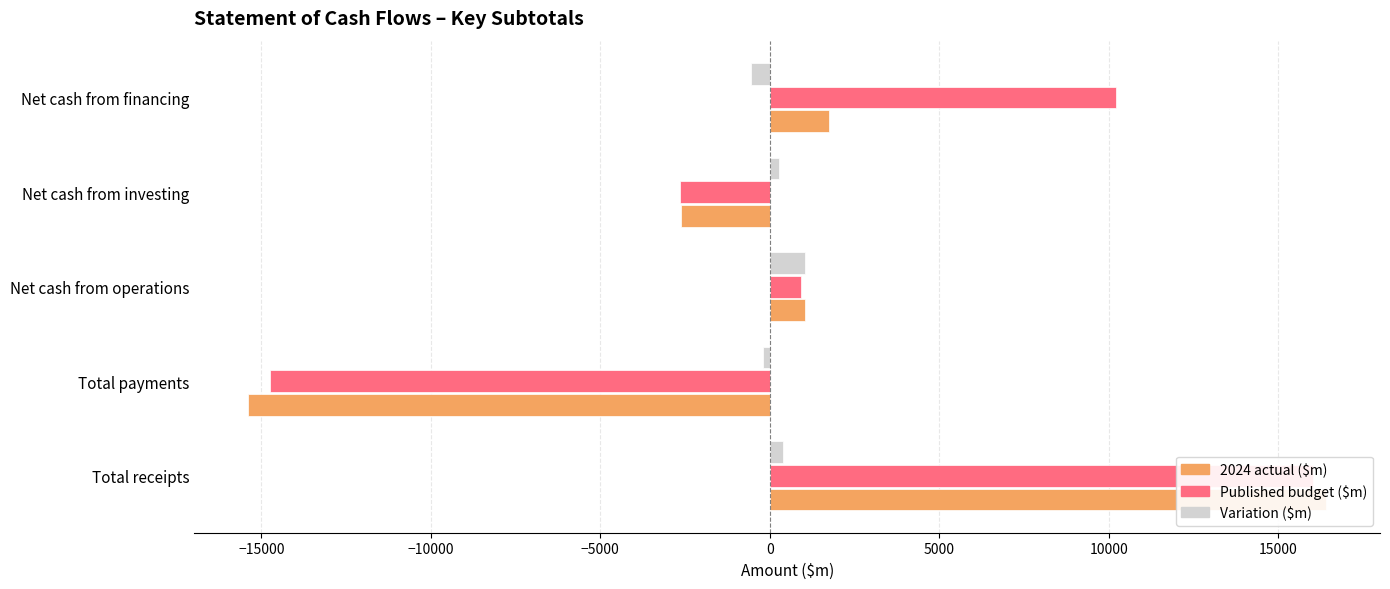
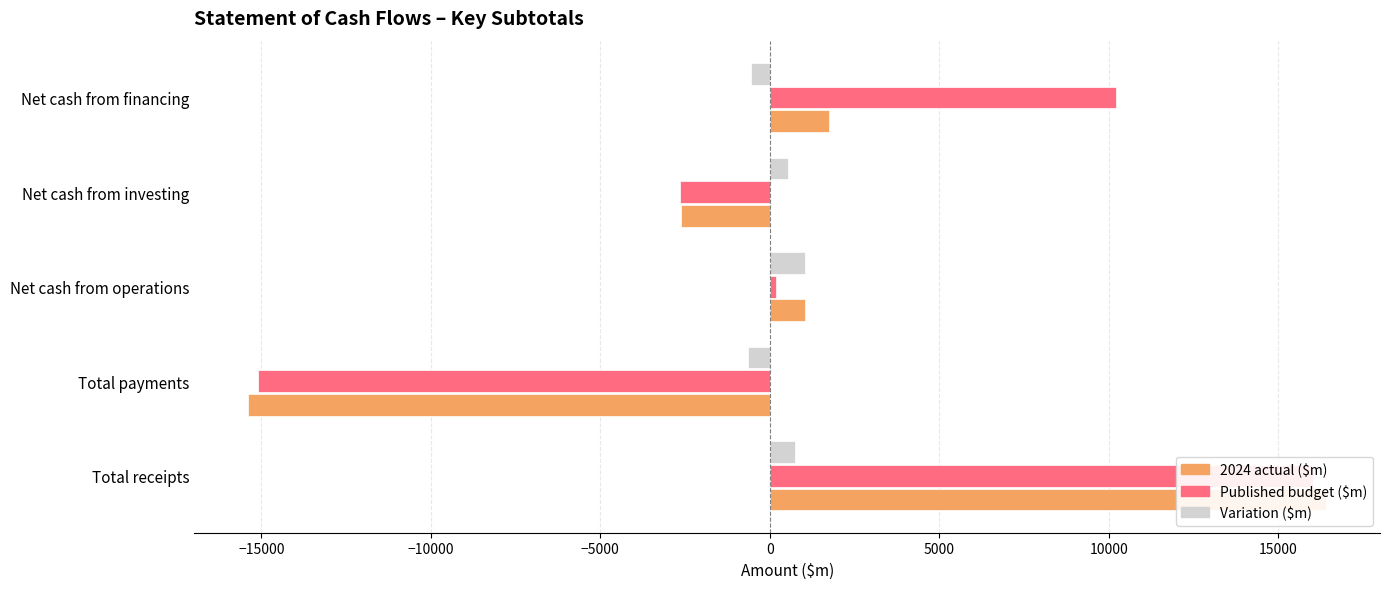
Variation ($m), Net cash from investing: 300 -> 500
Published budget ($m), Net cash from operations: 900 -> 200
Variation ($m), Total payments: -200 -> -700
Published budget ($m), Total payments: -14700 -> -15100
Variation ($m), Total receipts: 400 -> 800
